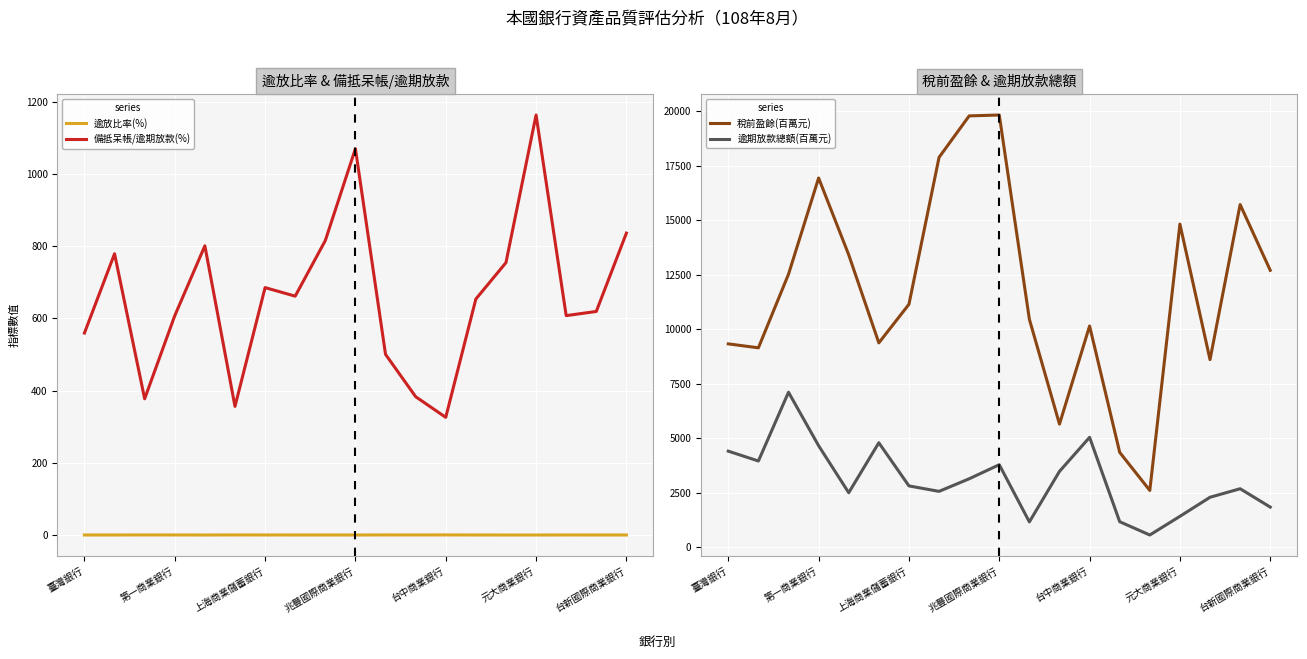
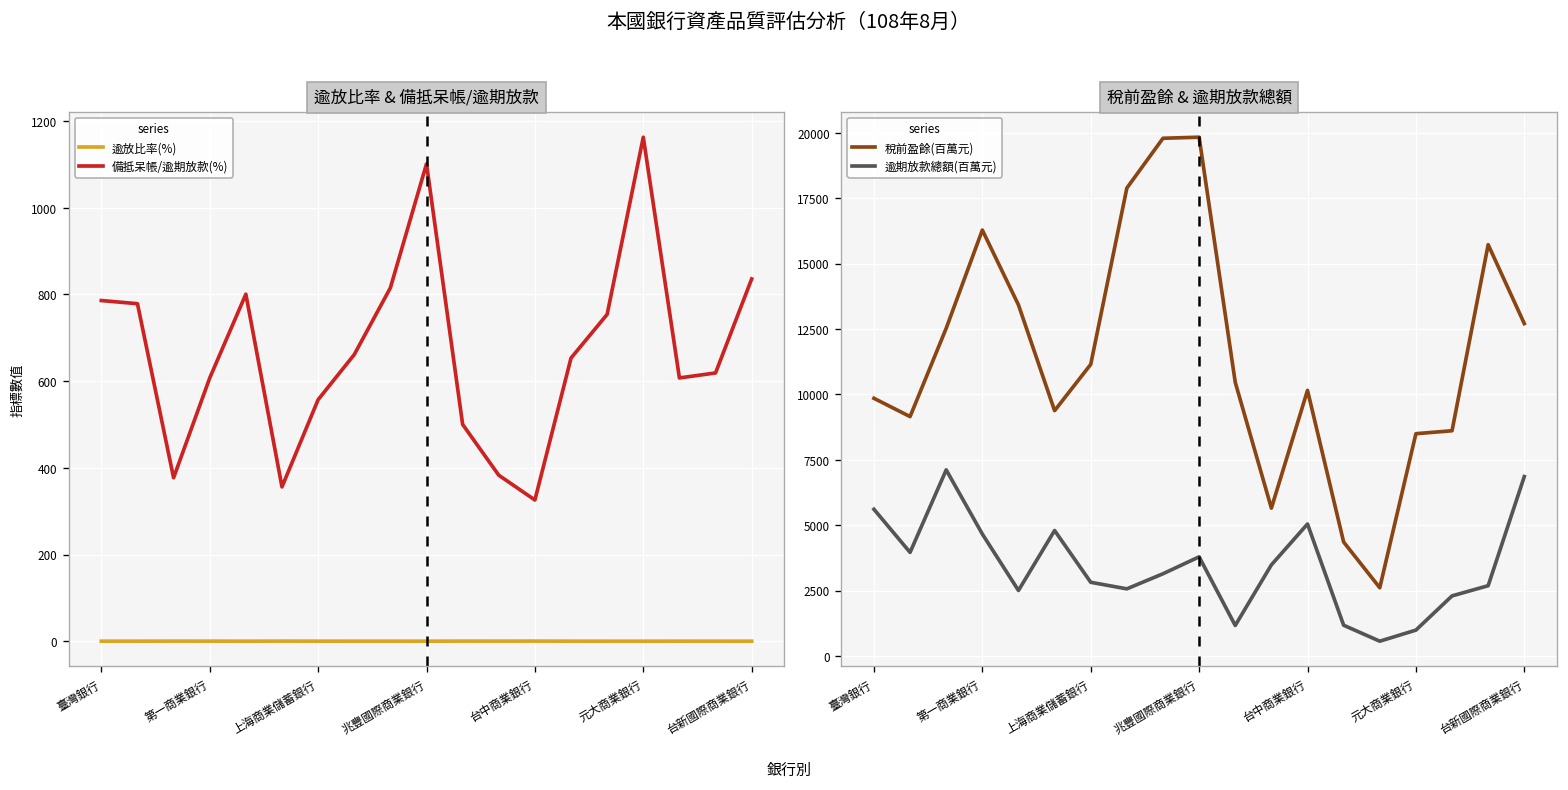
逾放比率 & 備抵呆帳/逾期放款, 備抵呆帳/逾期放款(%), 臺灣銀行: 560 -> 790
逾放比率 & 備抵呆帳/逾期放款, 備抵呆帳/逾期放款(%), 上海商業儲蓄銀行: 690 -> 560
逾放比率 & 備抵呆帳/逾期放款, 備抵呆帳/逾期放款(%), 兆豐國際商業銀行: 1070 -> 1100
稅前盈餘 & 逾期放款總額, 稅前盈餘(百萬元), 臺灣銀行: 9300 -> 9900
稅前盈餘 & 逾期放款總額, 逾期放款總額(百萬元), 臺灣銀行: 4400 -> 5600
稅前盈餘 & 逾期放款總額, 稅前盈餘(百萬元), 第一商業銀行: 16900 -> 16300
稅前盈餘 & 逾期放款總額, 稅前盈餘(百萬元), 元大商業銀行: 14800 -> 8500
稅前盈餘 & 逾期放款總額, 逾期放款總額(百萬元), 元大商業銀行: 1400 -> 1000
稅前盈餘 & 逾期放款總額, 逾期放款總額(百萬元), 台新國際商業銀行: 1800 -> 6900
